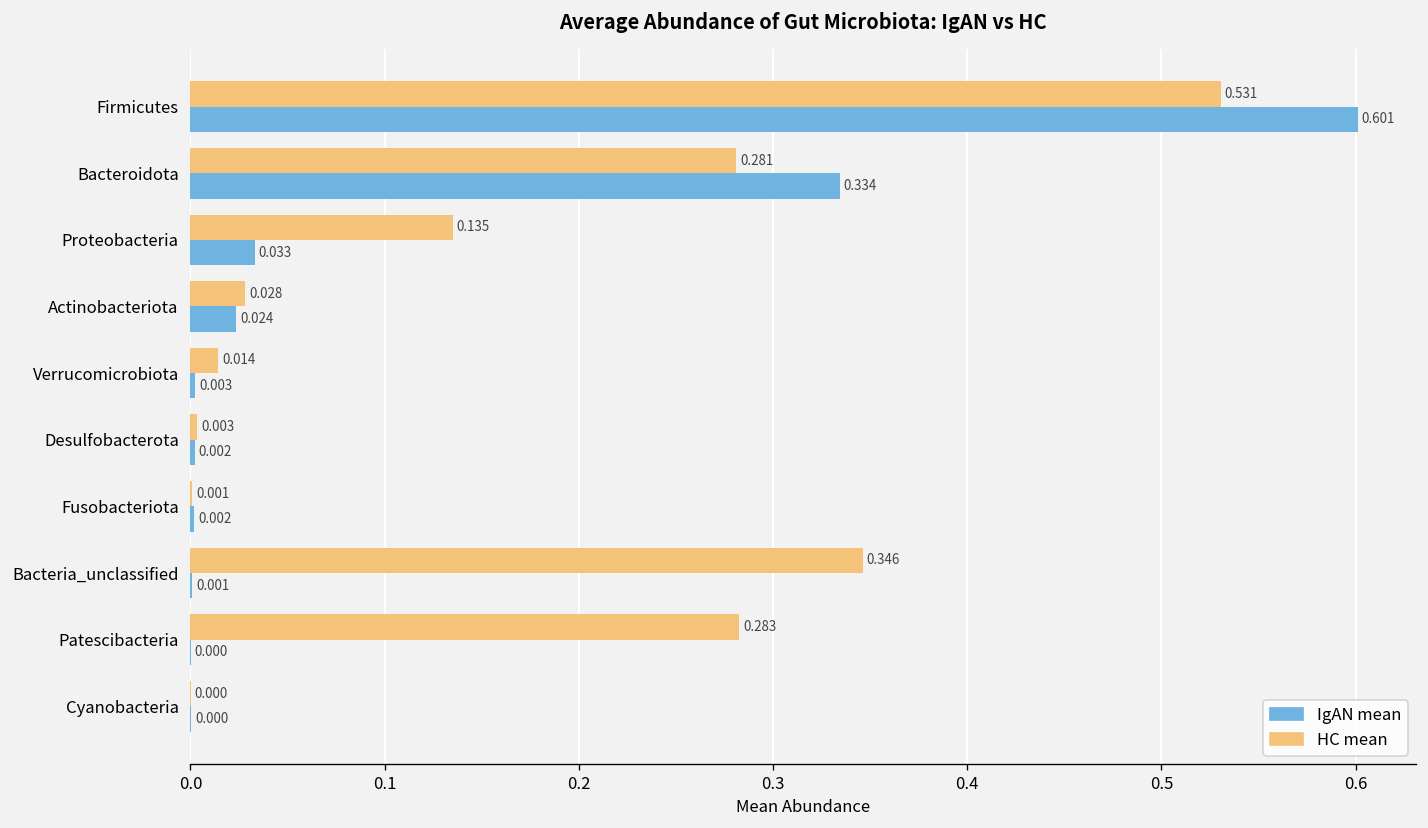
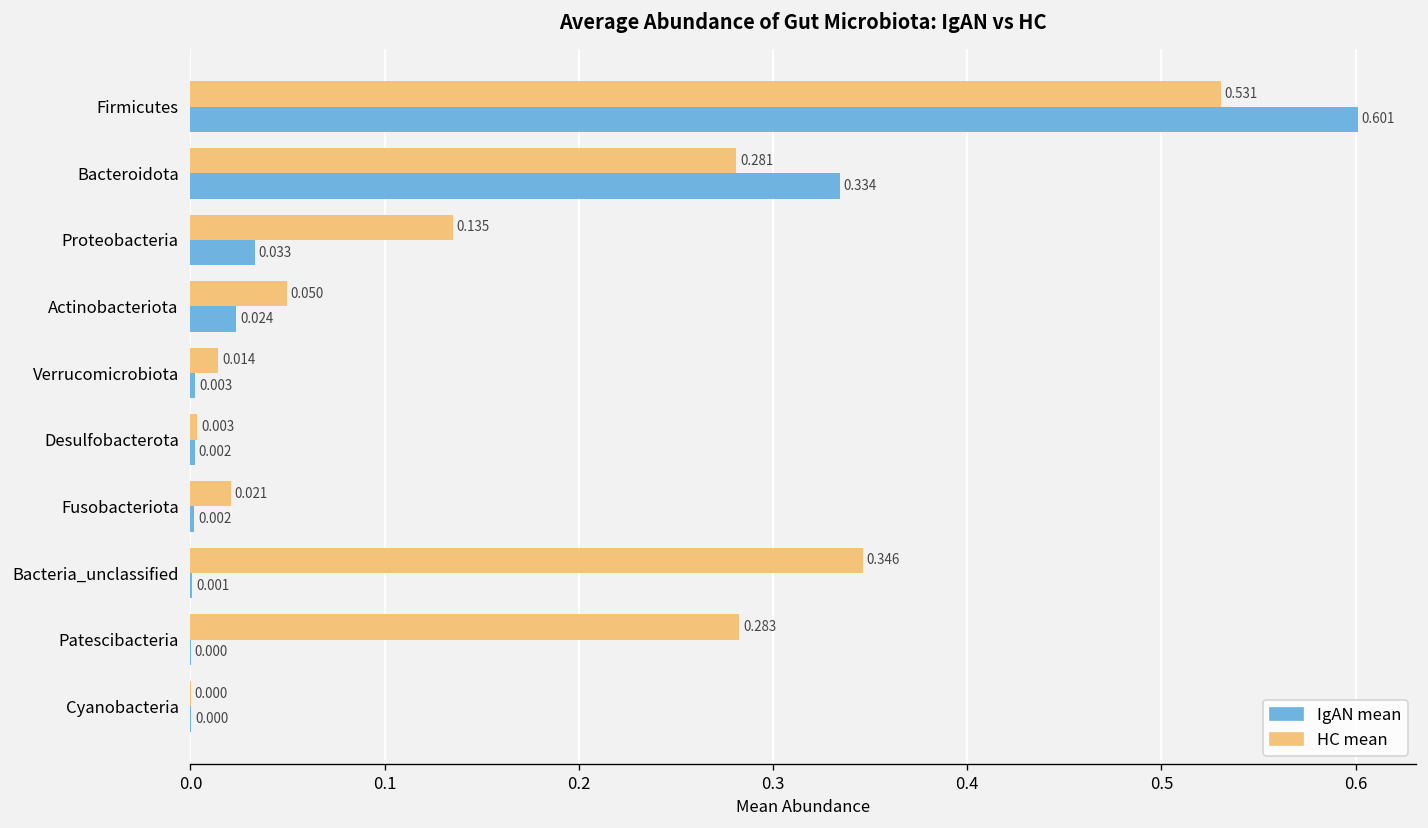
HC mean, Actinobacteriota: 0.028 -> 0.050
HC mean, Fusobacteriota: 0.001 -> 0.021
